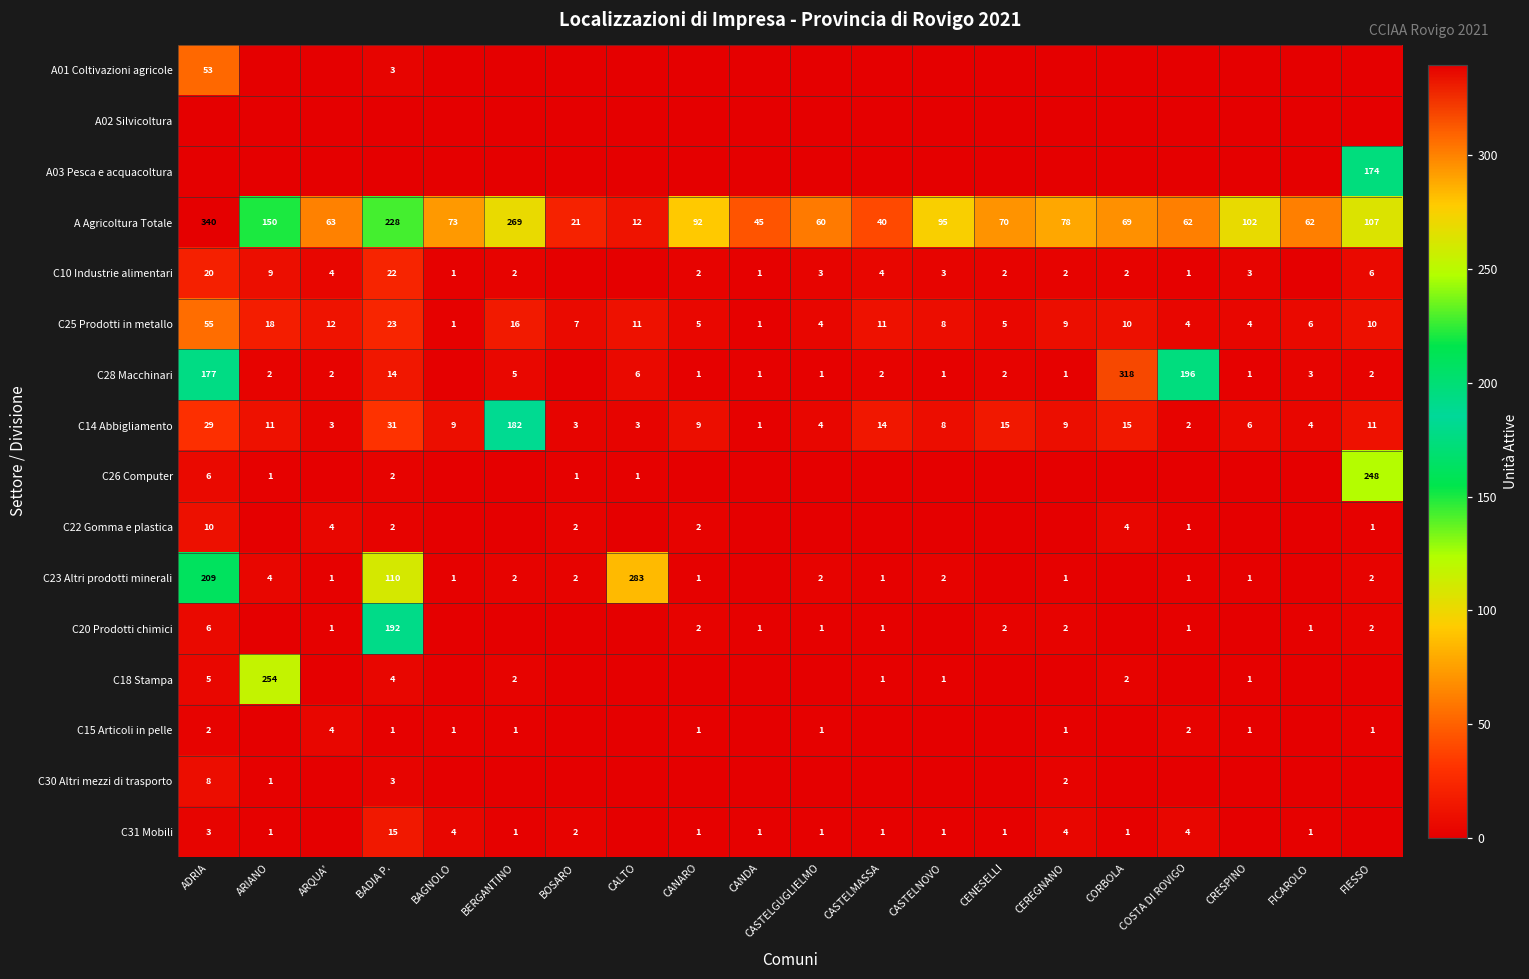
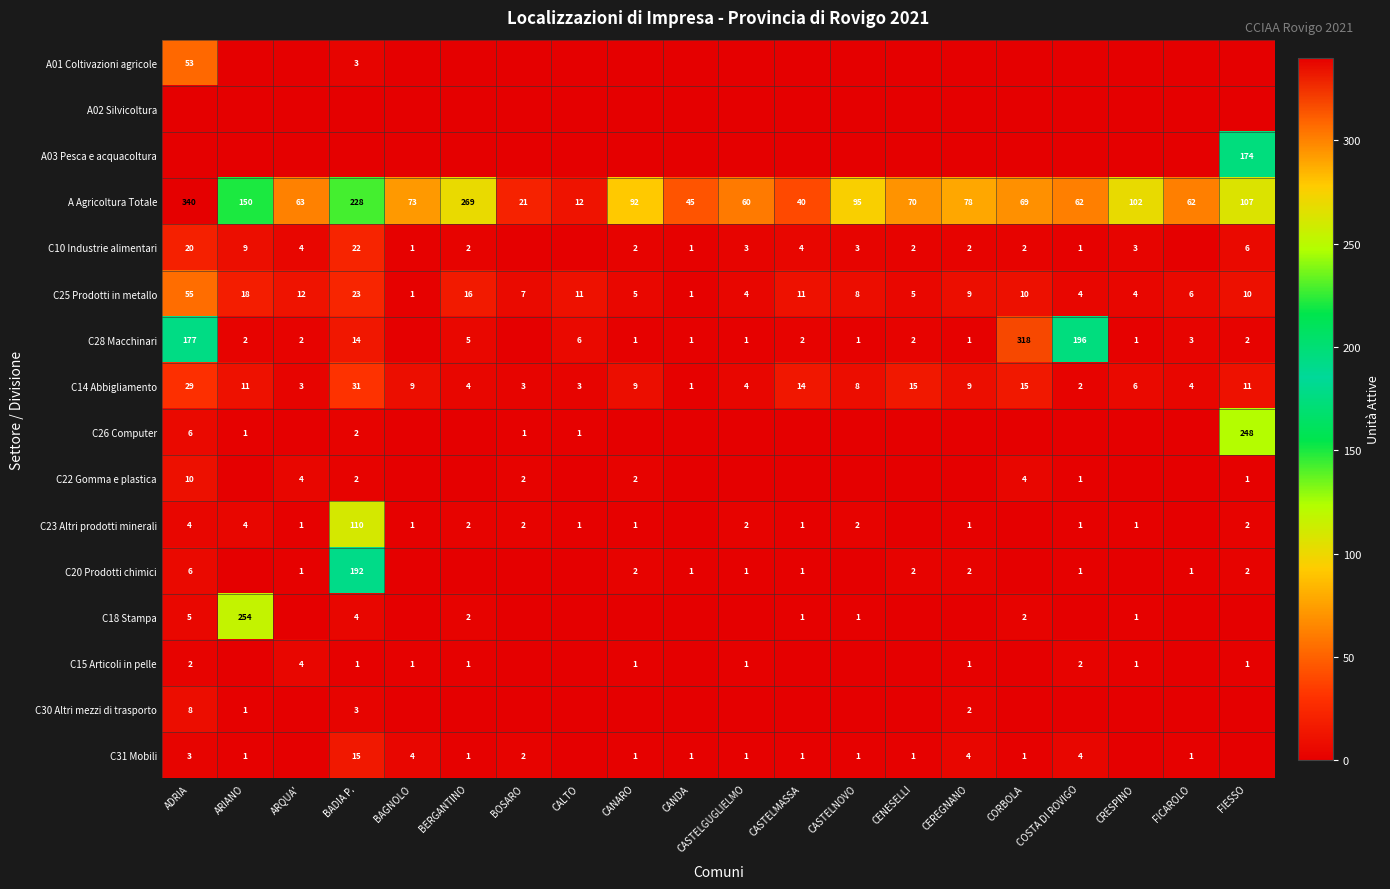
C14 Abbigliamento, BERGANTINO: 182 -> 4
C23 Altri prodotti minerali, ADRIA: 209 -> 4
C23 Altri prodotti minerali, CALTO: 283 -> 1
